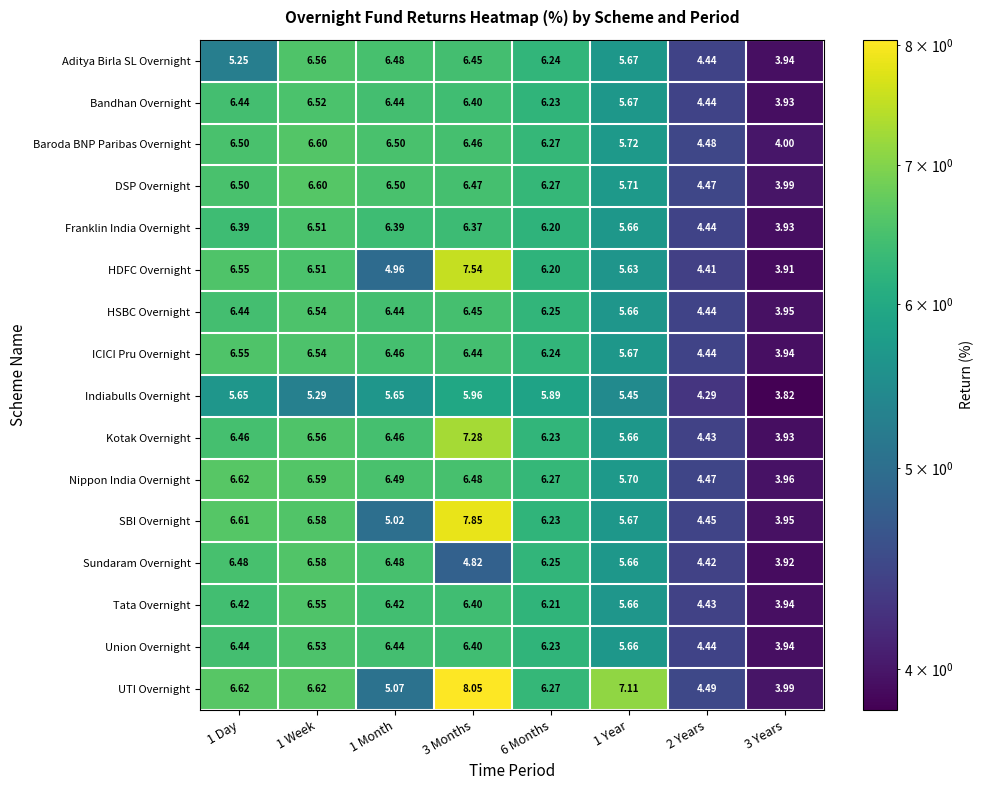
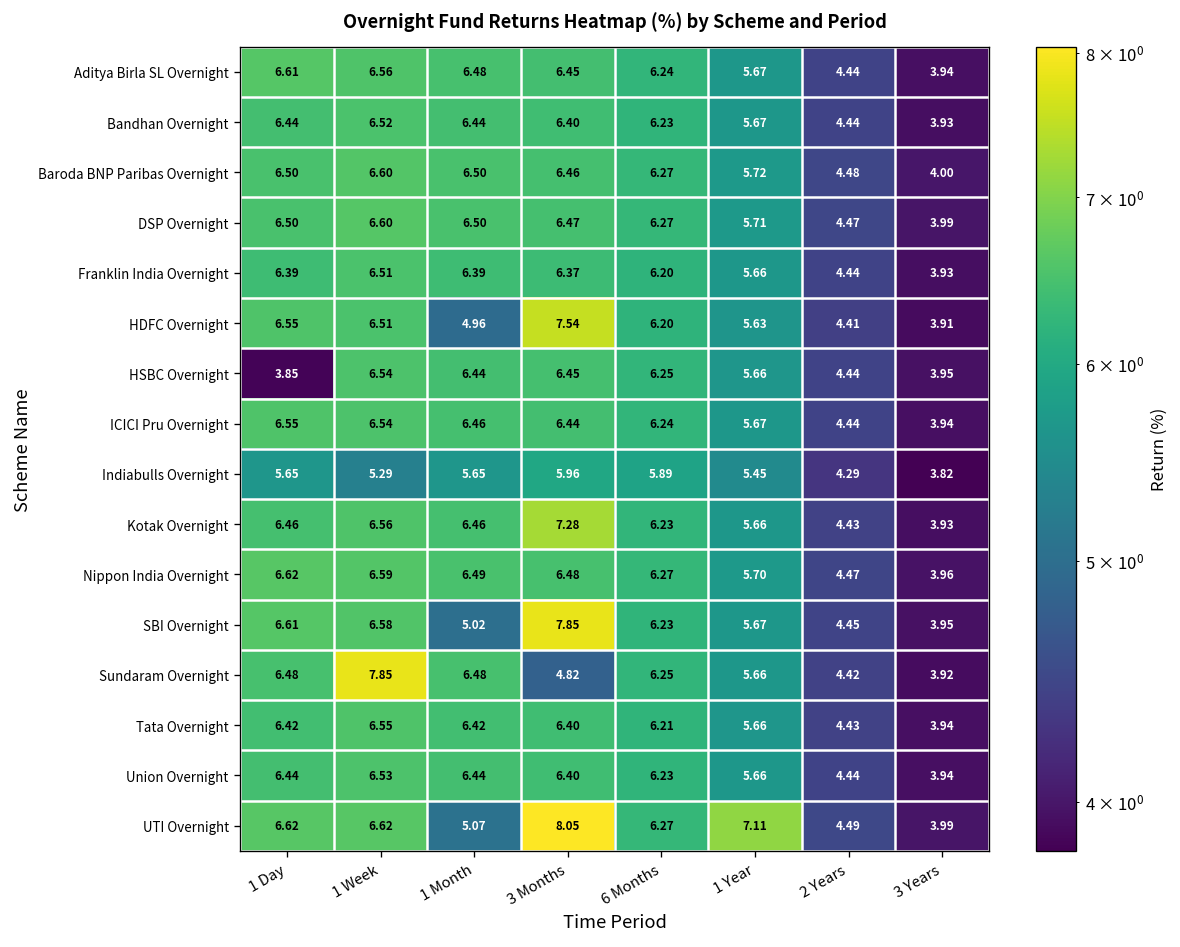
Aditya Birla SL Overnight, 1 Day: 5.25 -> 6.61
HSBC Overnight, 1 Day: 6.44 -> 3.85
Sundaram Overnight, 1 Week: 6.58 -> 7.85
